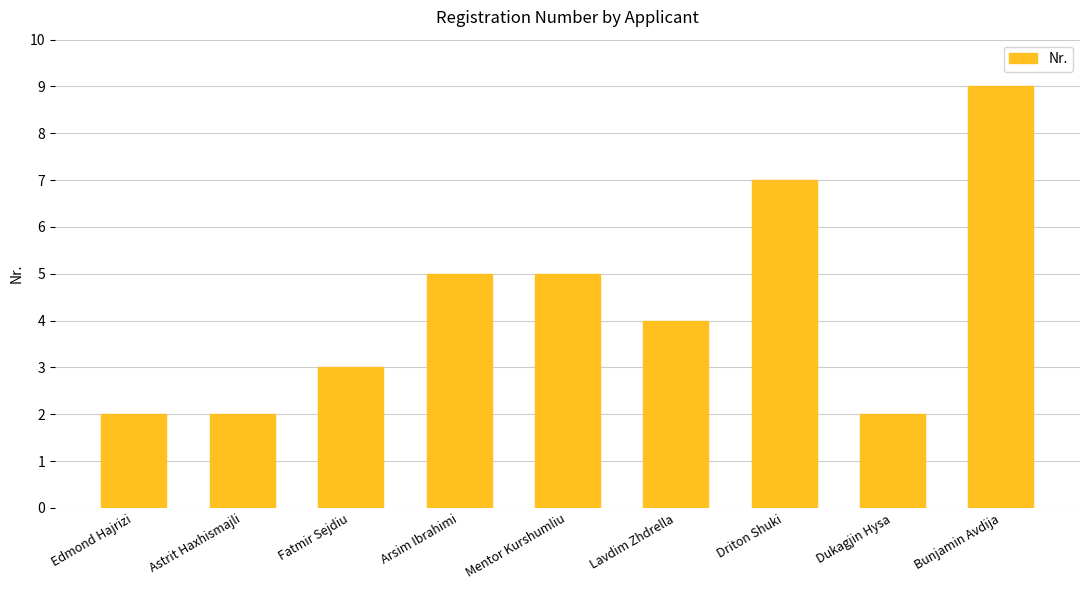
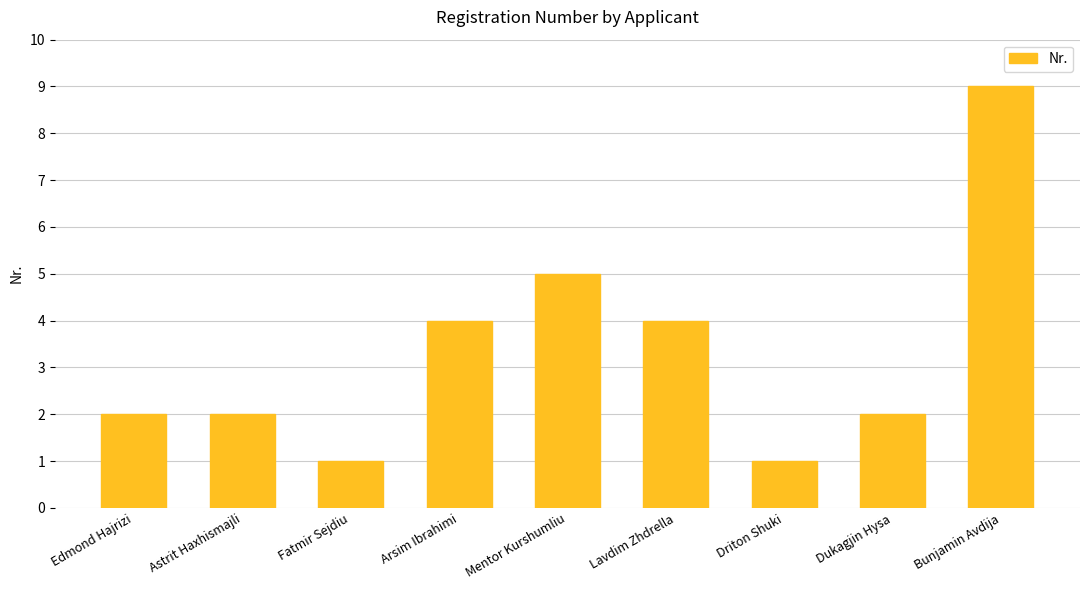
Fatmir Sejdiu: 3 -> 1
Arsim Ibrahimi: 5 -> 4
Driton Shuki: 7 -> 1
